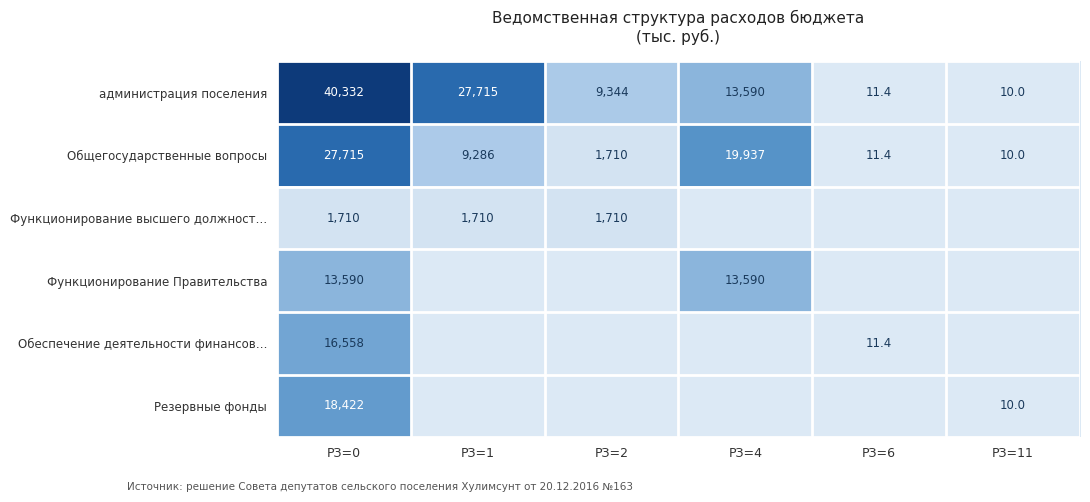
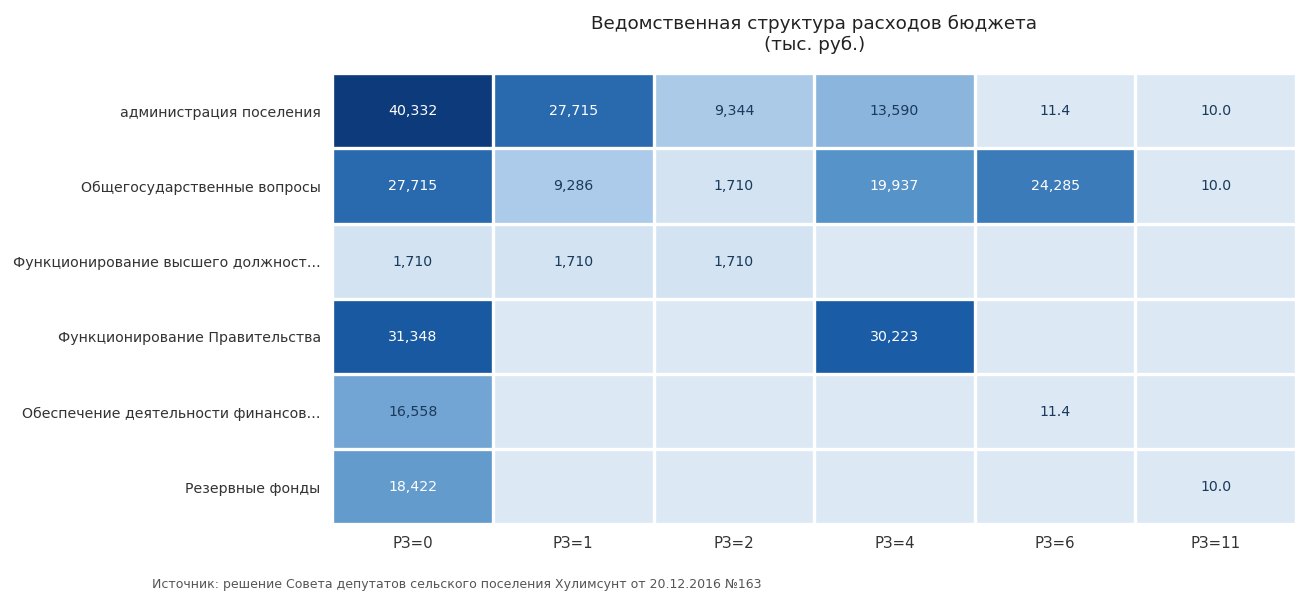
Общегосударственные вопросы, РЗ=6: 11.4 -> 24,285
Функционирование Правительства, РЗ=0: 13,590 -> 31,348
Функционирование Правительства, РЗ=4: 13,590 -> 30,223
